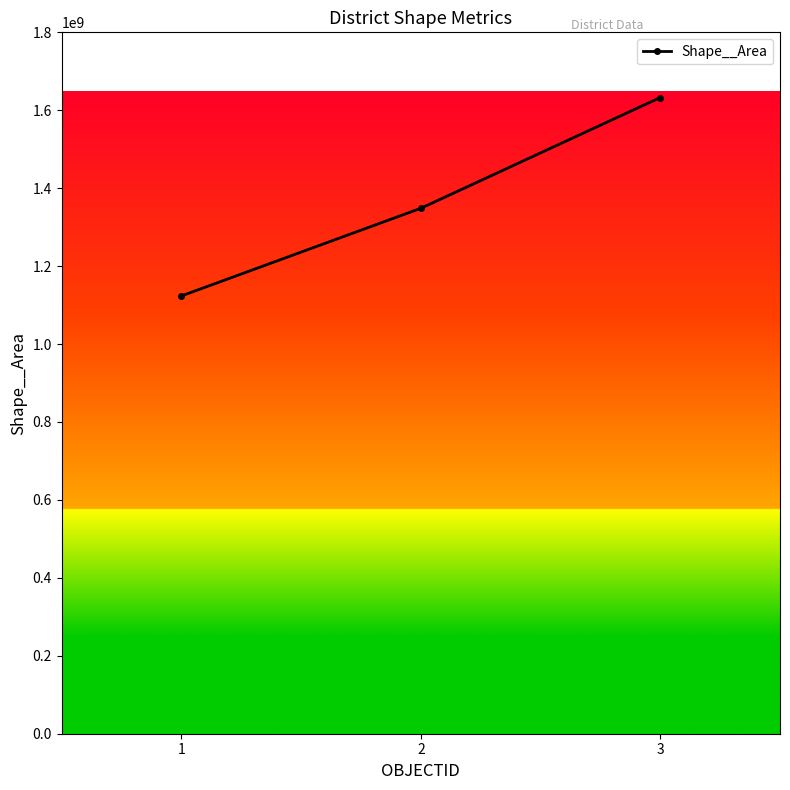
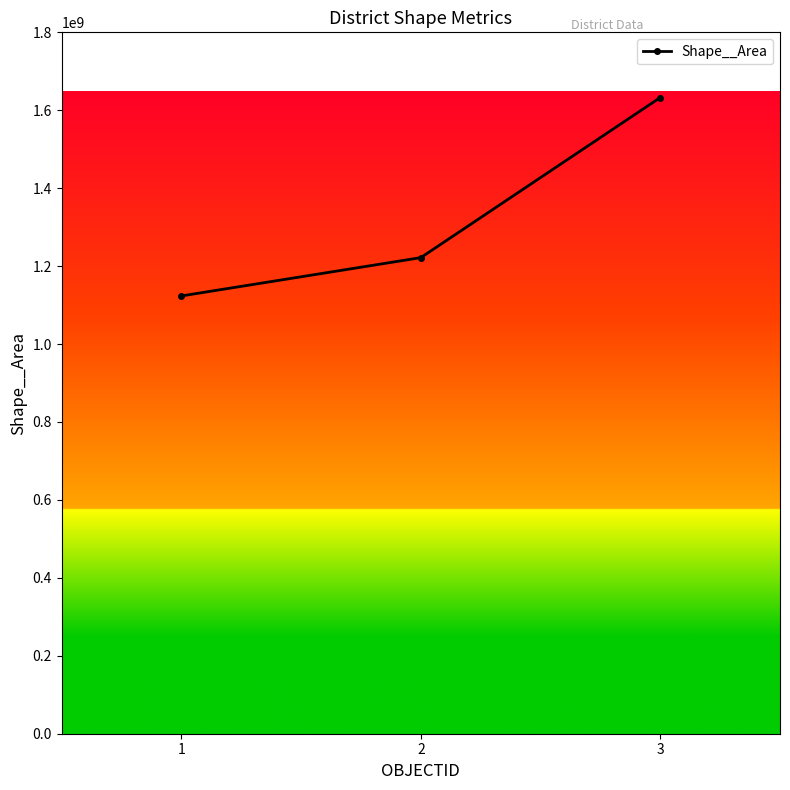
2: 1350000000 -> 1220000000
